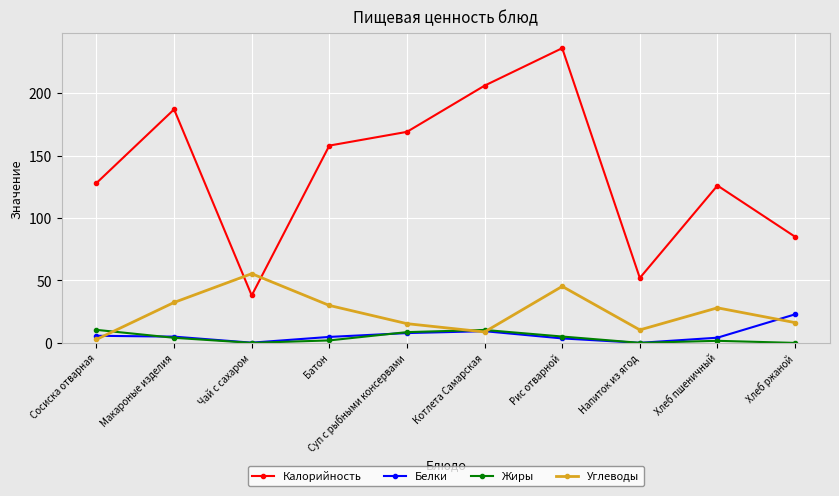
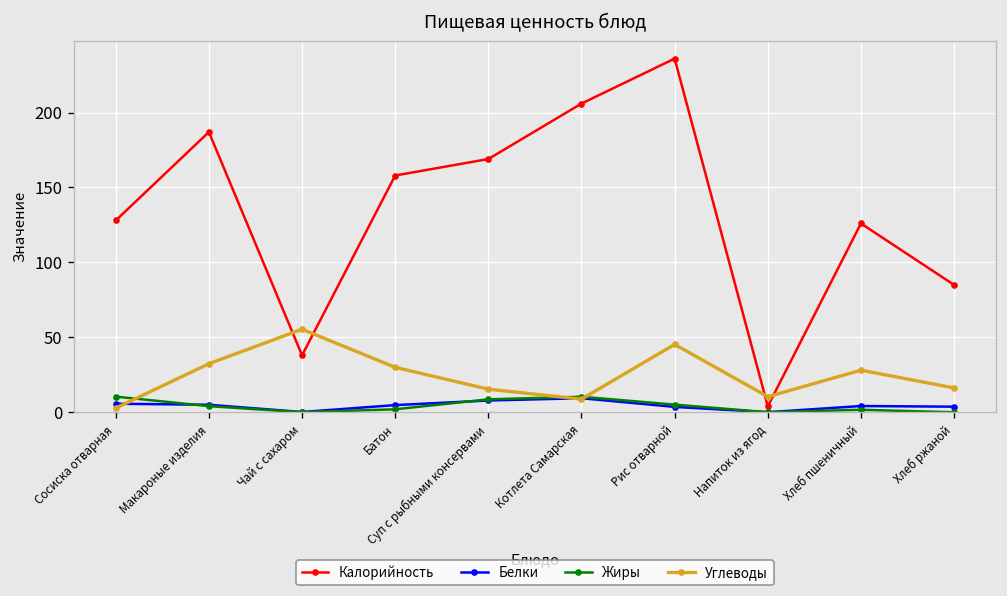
Калорийность, Напиток из ягод: 52 -> 4
Белки, Хлеб ржаной: 23 -> 4
